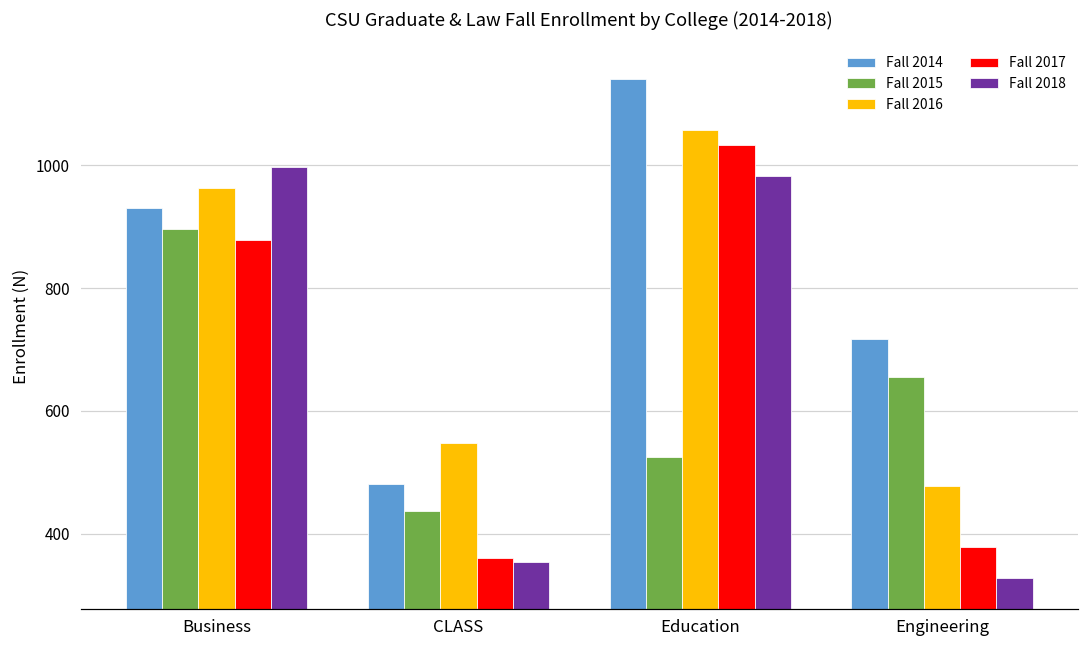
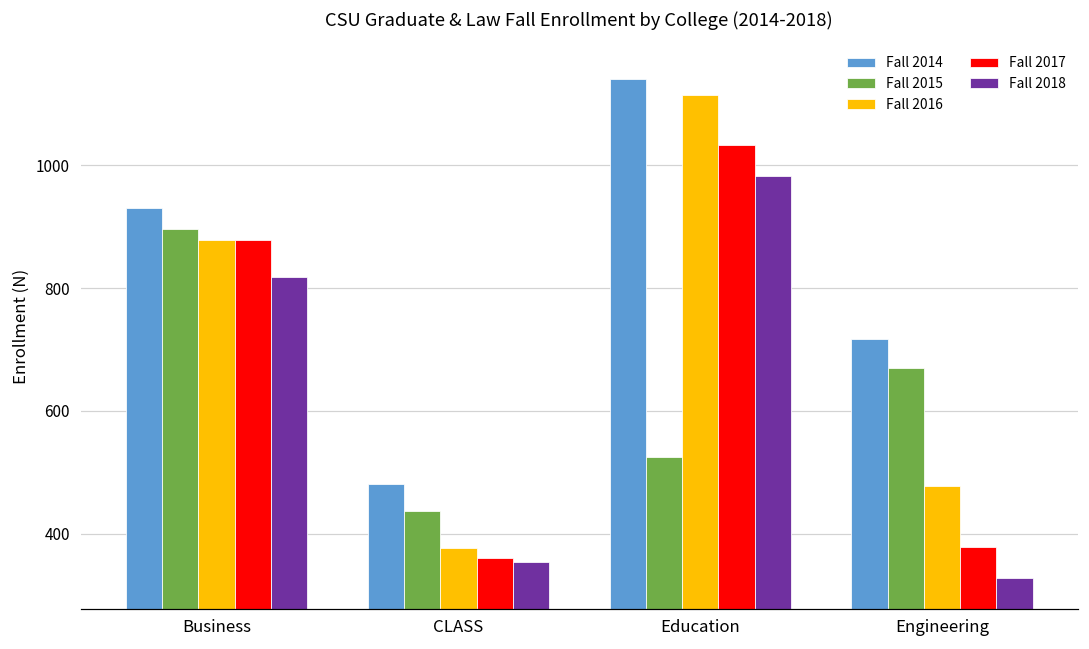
Fall 2016, Business: 960 -> 880
Fall 2018, Business: 1000 -> 820
Fall 2016, CLASS: 550 -> 380
Fall 2016, Education: 1060 -> 1110
Fall 2015, Engineering: 660 -> 670
